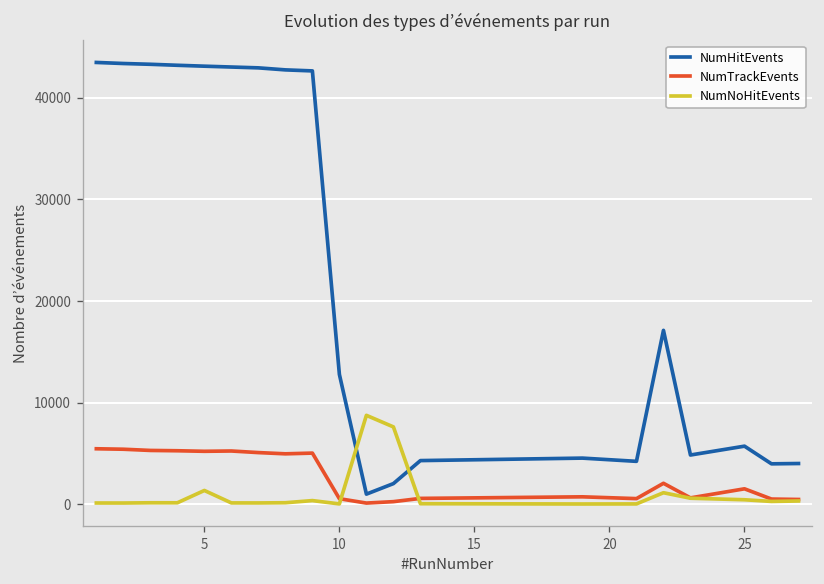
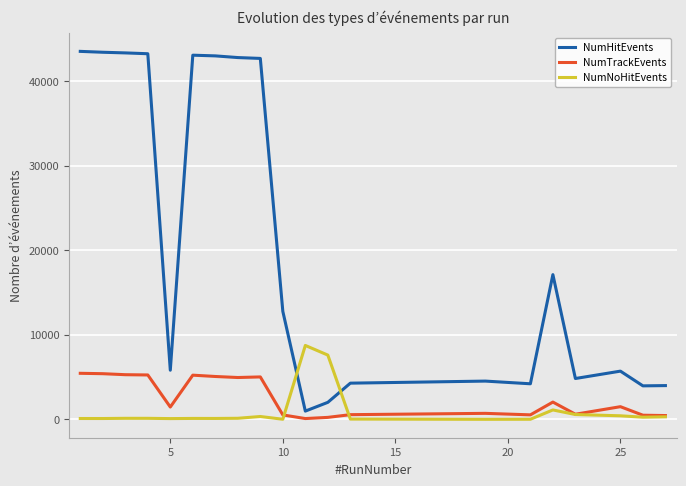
NumHitEvents, 5: 43000 -> 6000
NumTrackEvents, 5: 5000 -> 1000
NumNoHitEvents, 5: 1000 -> 0
